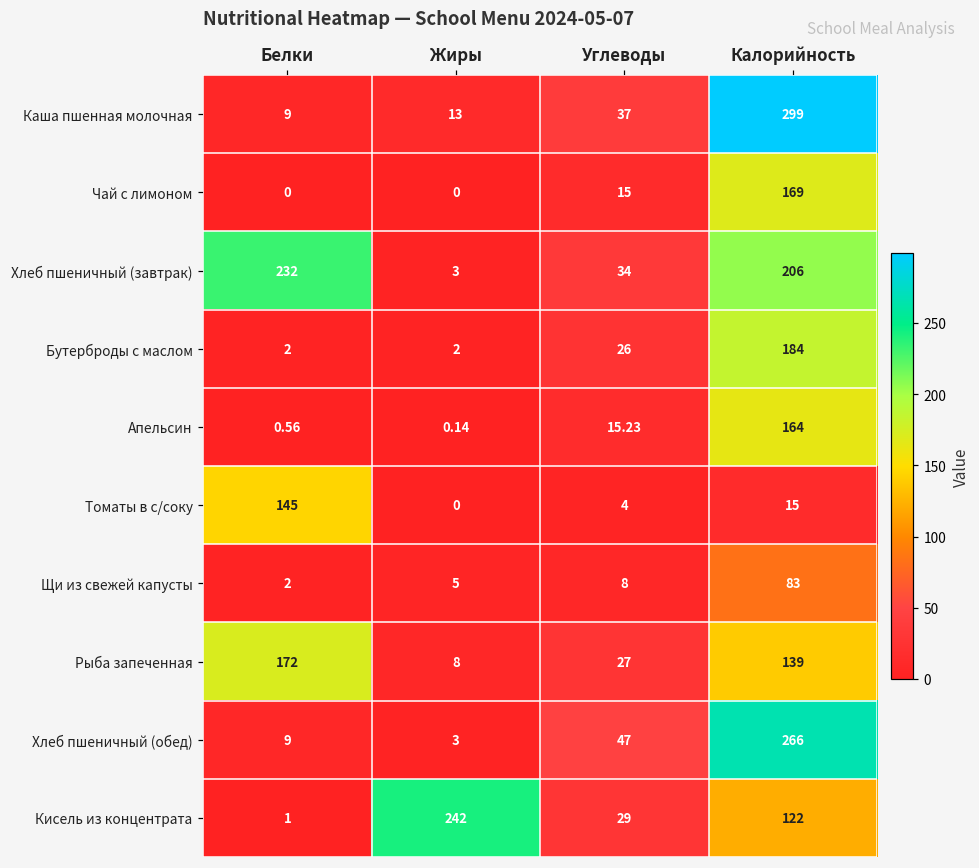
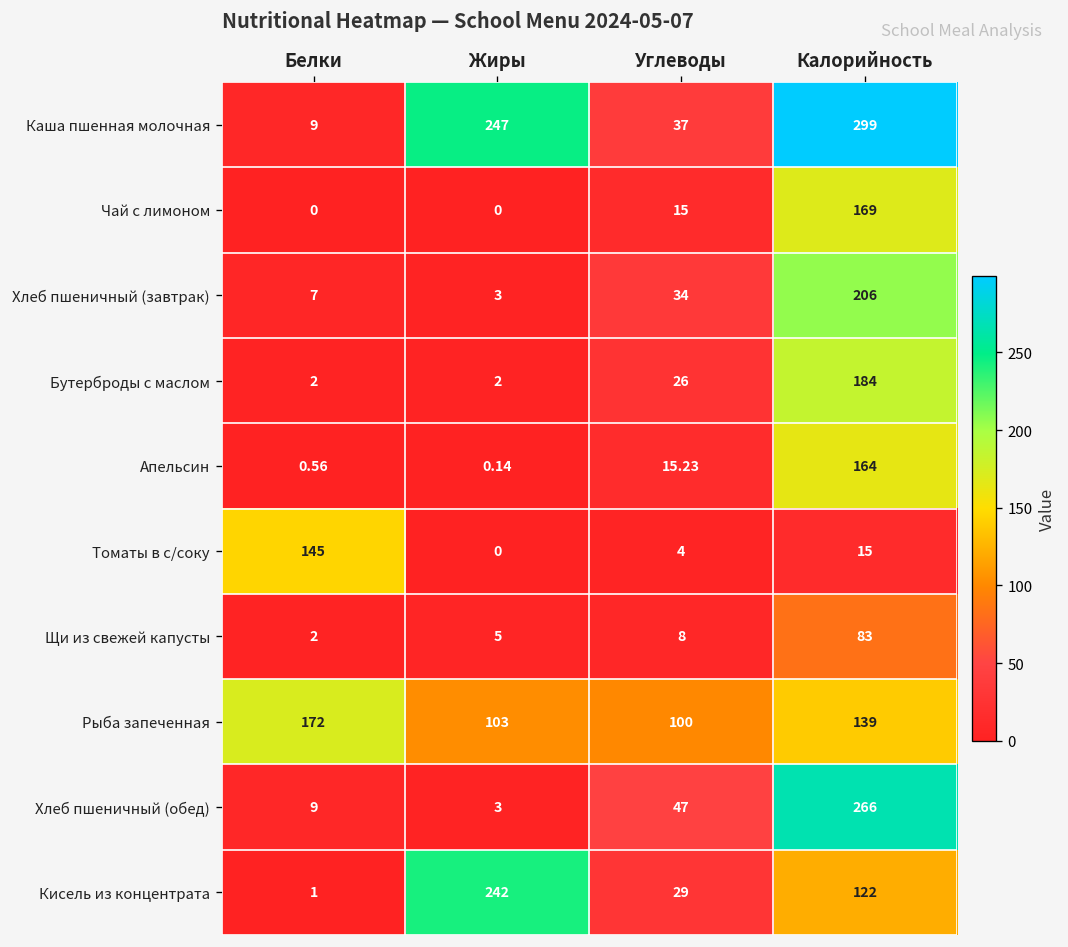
Каша пшенная молочная, Жиры: 13 -> 247
Хлеб пшеничный (завтрак), Белки: 232 -> 7
Рыба запеченная, Жиры: 8 -> 103
Рыба запеченная, Углеводы: 27 -> 100
